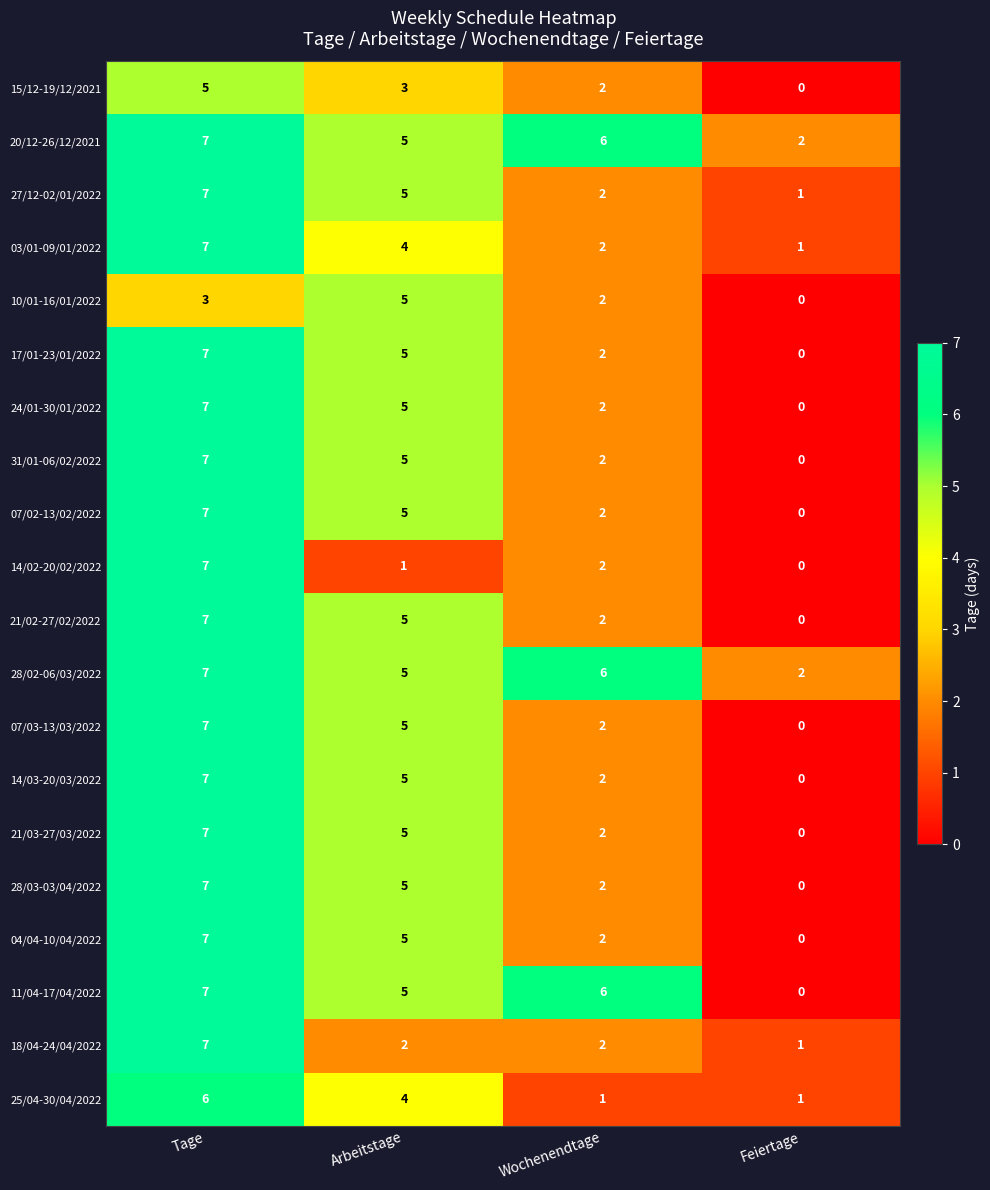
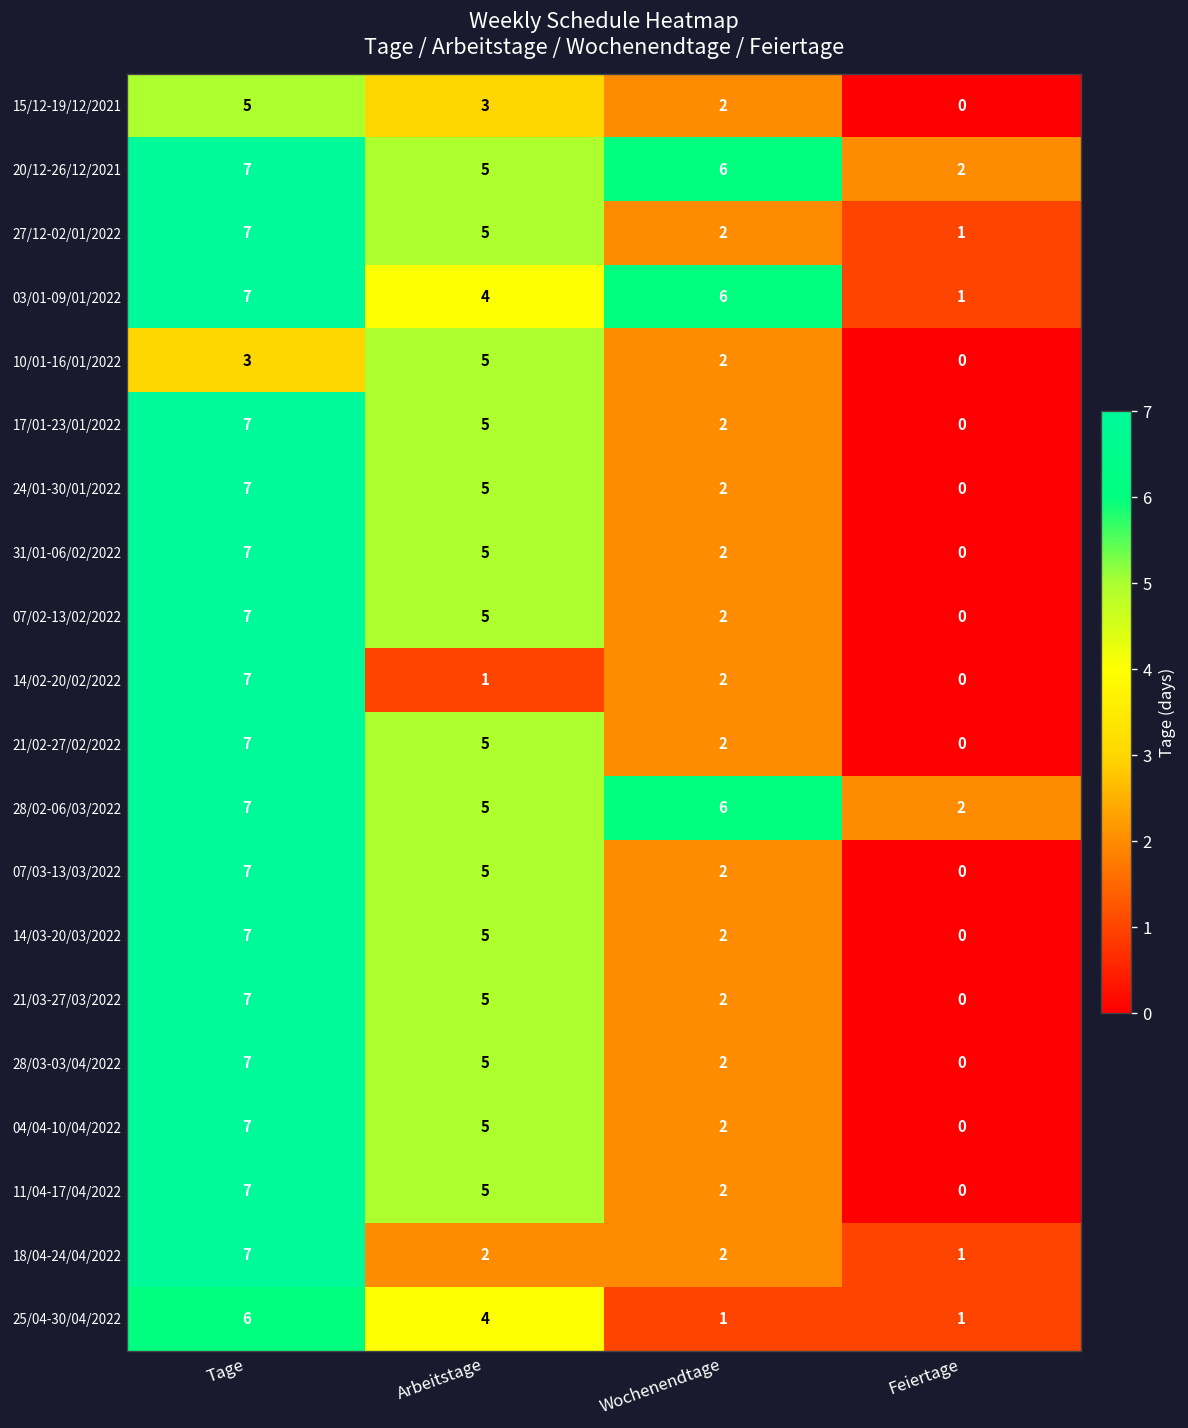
03/01-09/01/2022, Wochenendtage: 2 -> 6
11/04-17/04/2022, Wochenendtage: 6 -> 2
